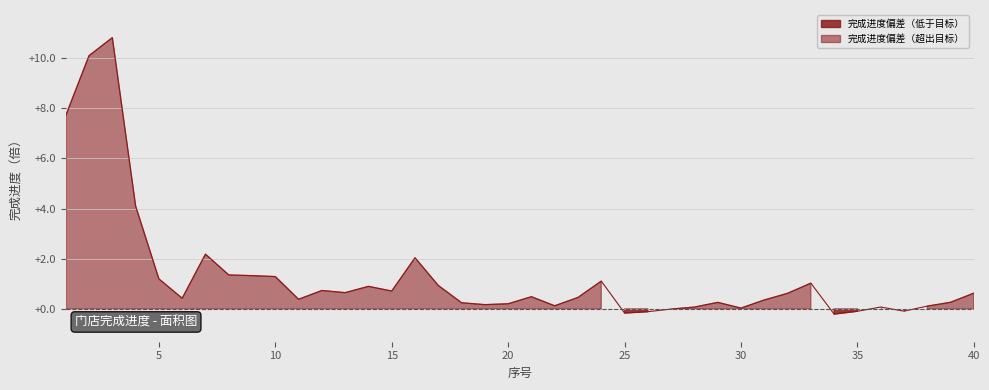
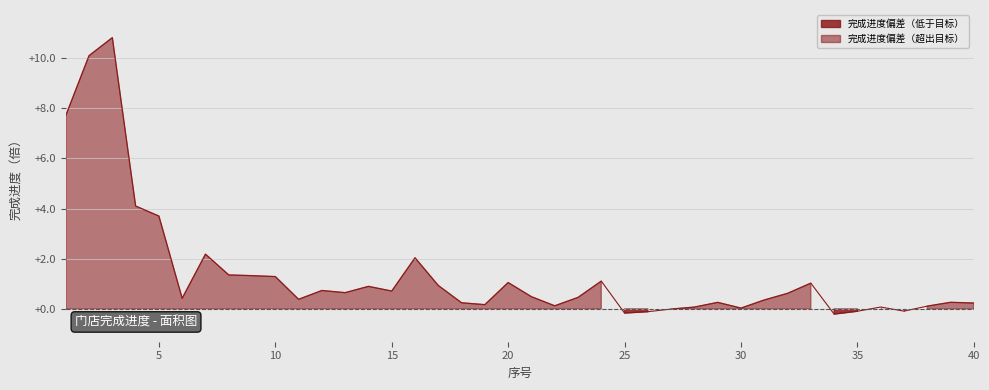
5: +1.2 -> +3.7
20: +0.2 -> +1.1
40: +0.6 -> +0.2
